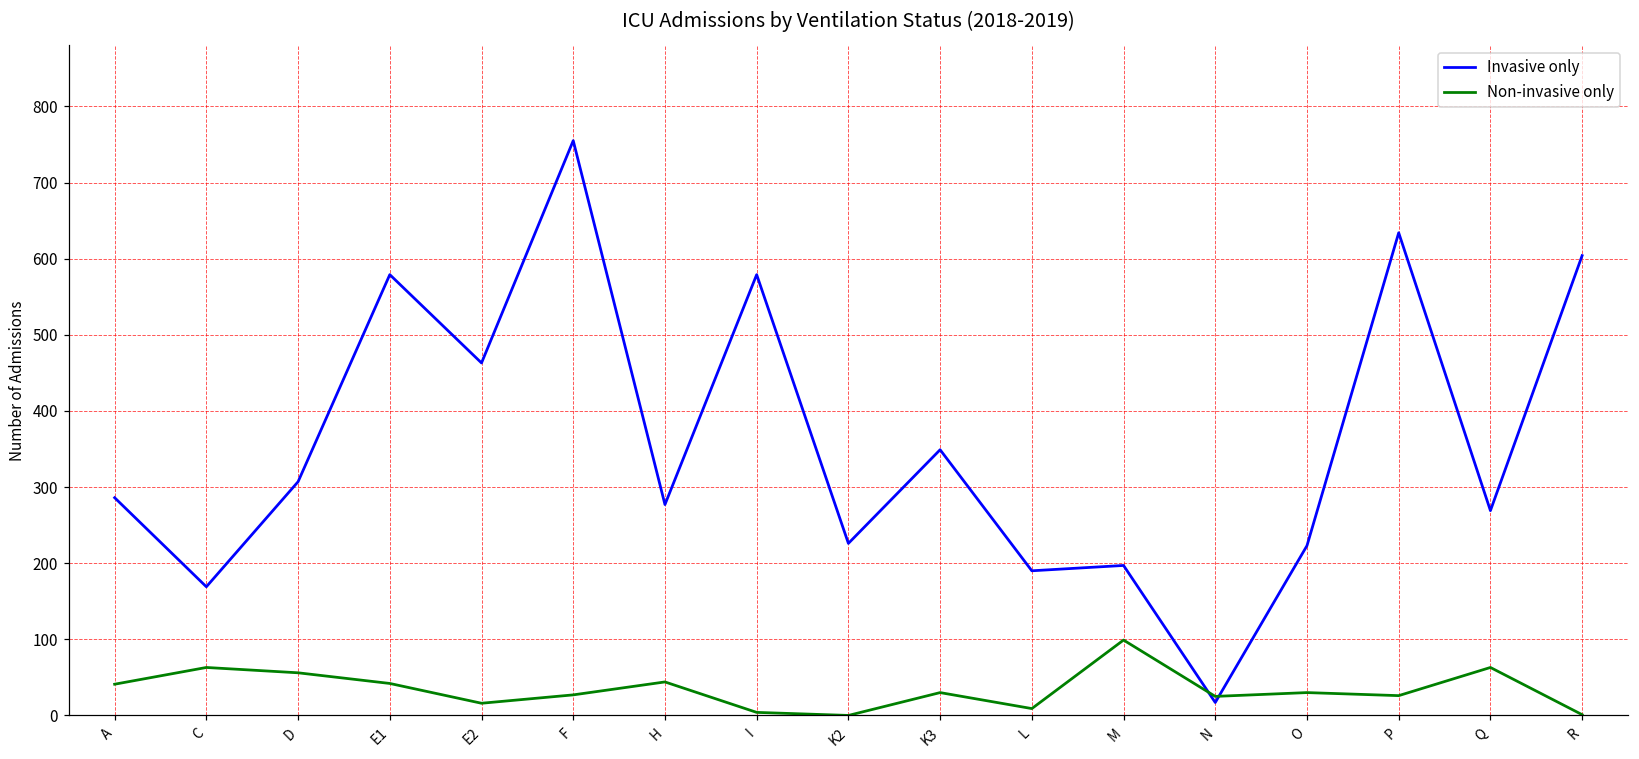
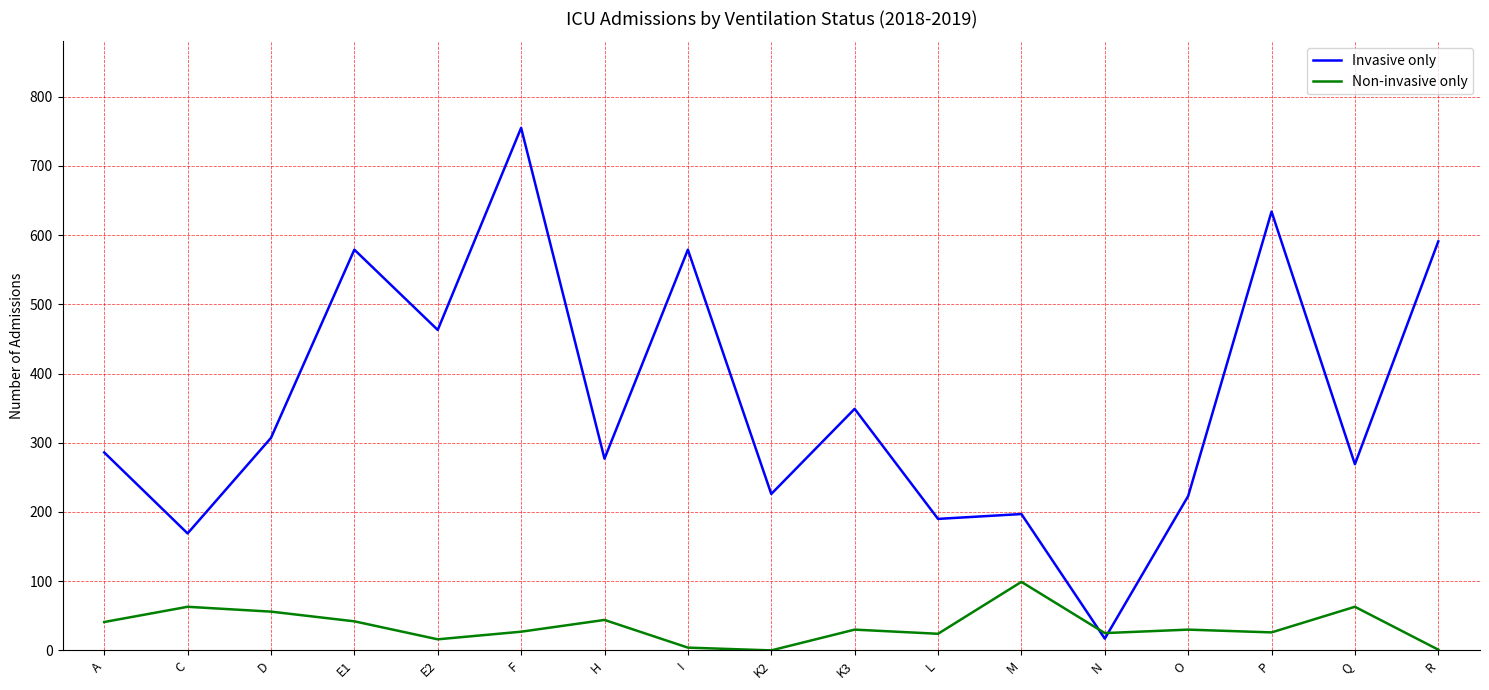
Non-invasive only, L: 10 -> 20
Invasive only, R: 600 -> 590
